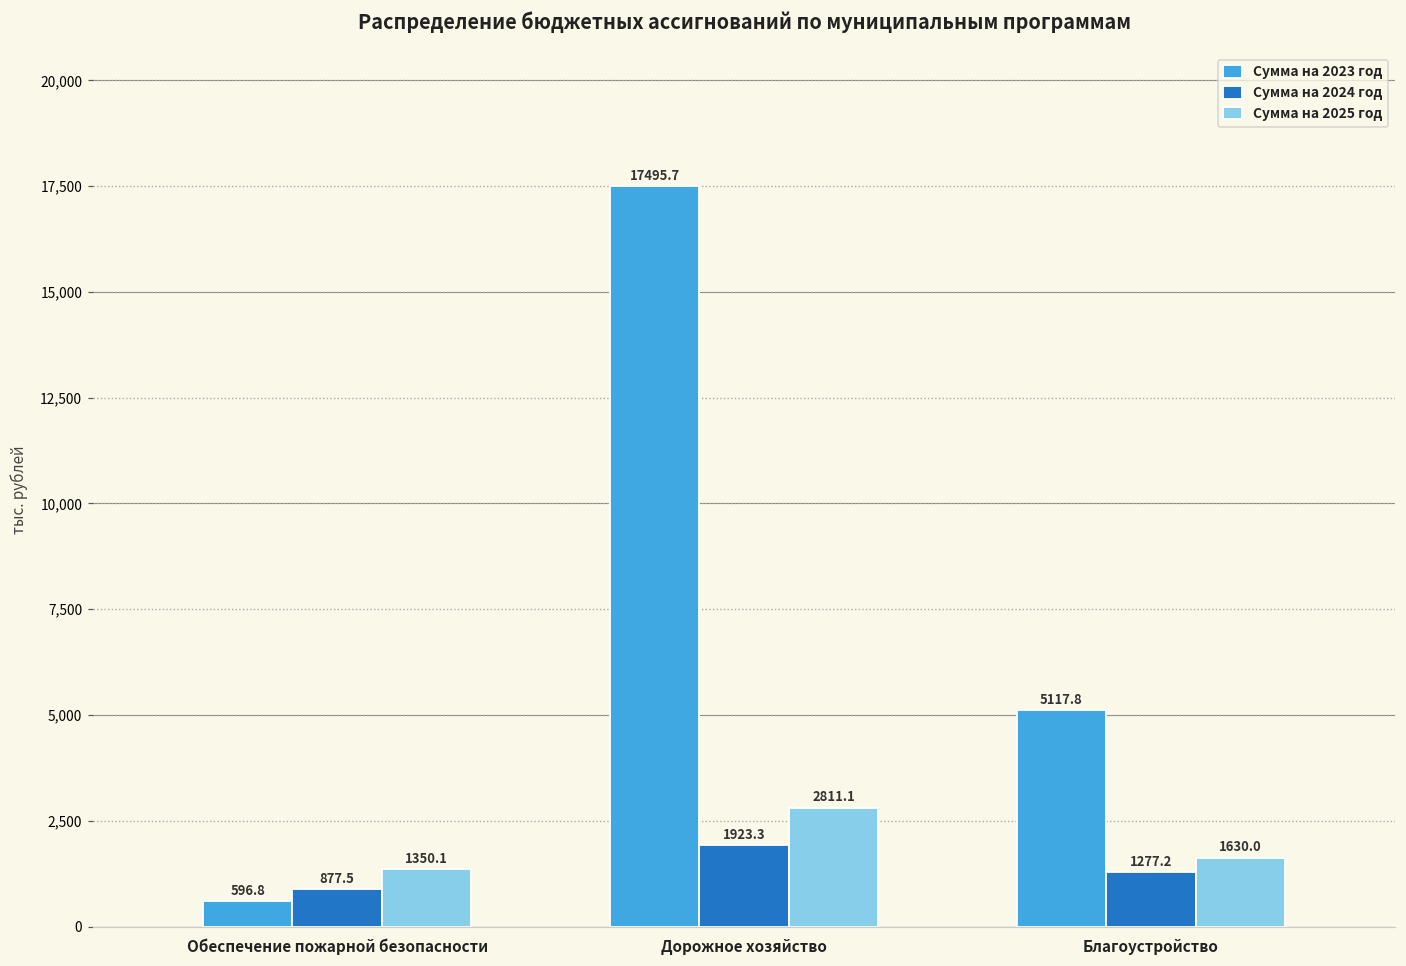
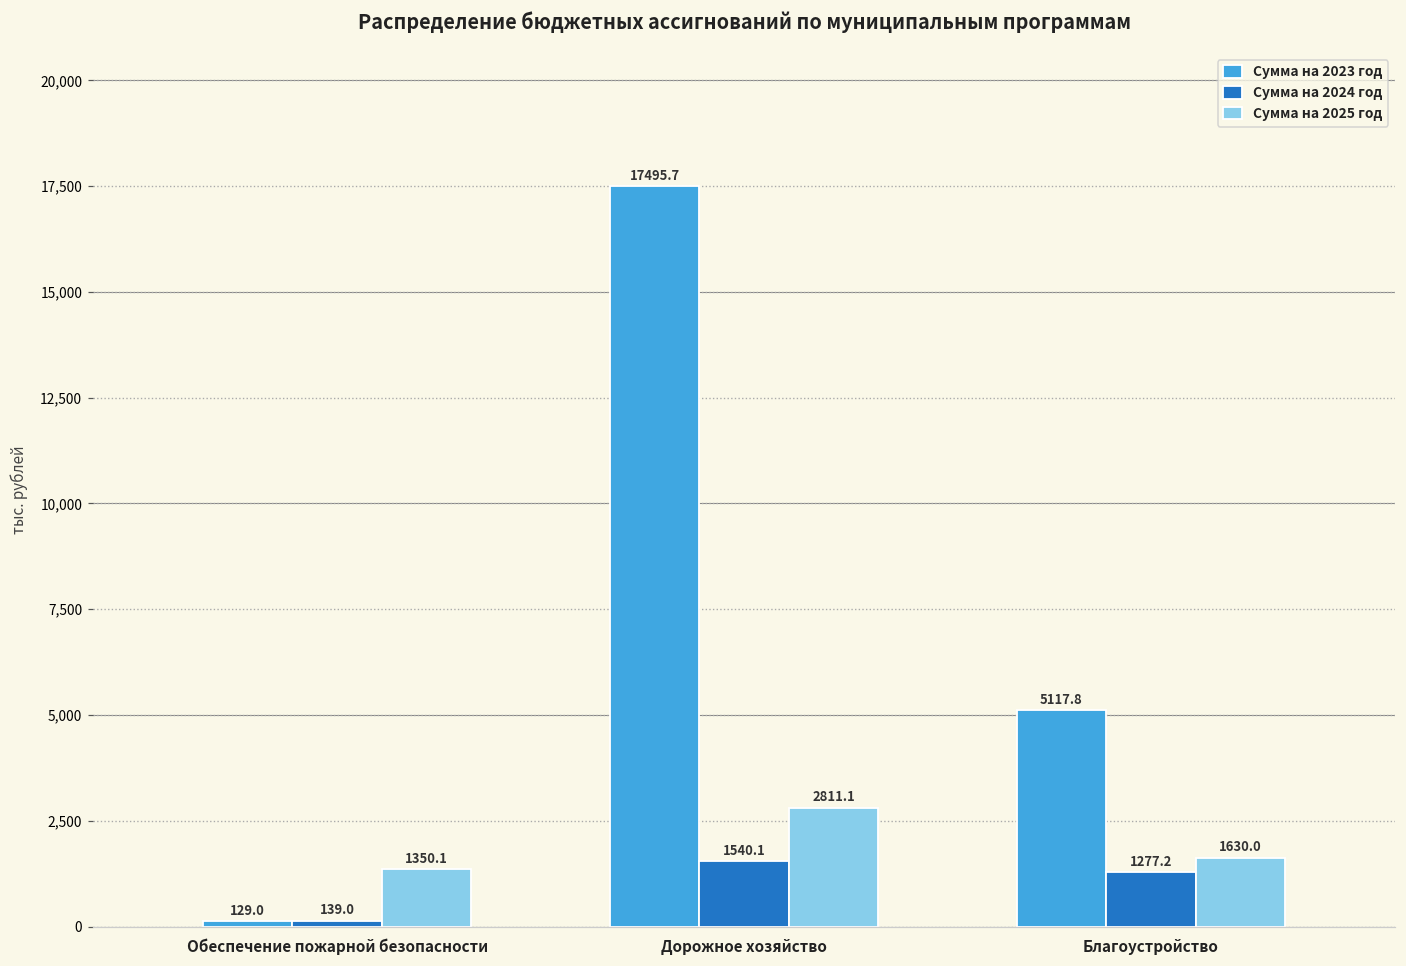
Сумма на 2023 год, Обеспечение пожарной безопасности: 596.8 -> 129.0
Сумма на 2024 год, Обеспечение пожарной безопасности: 877.5 -> 139.0
Сумма на 2024 год, Дорожное хозяйство: 1923.3 -> 1540.1
